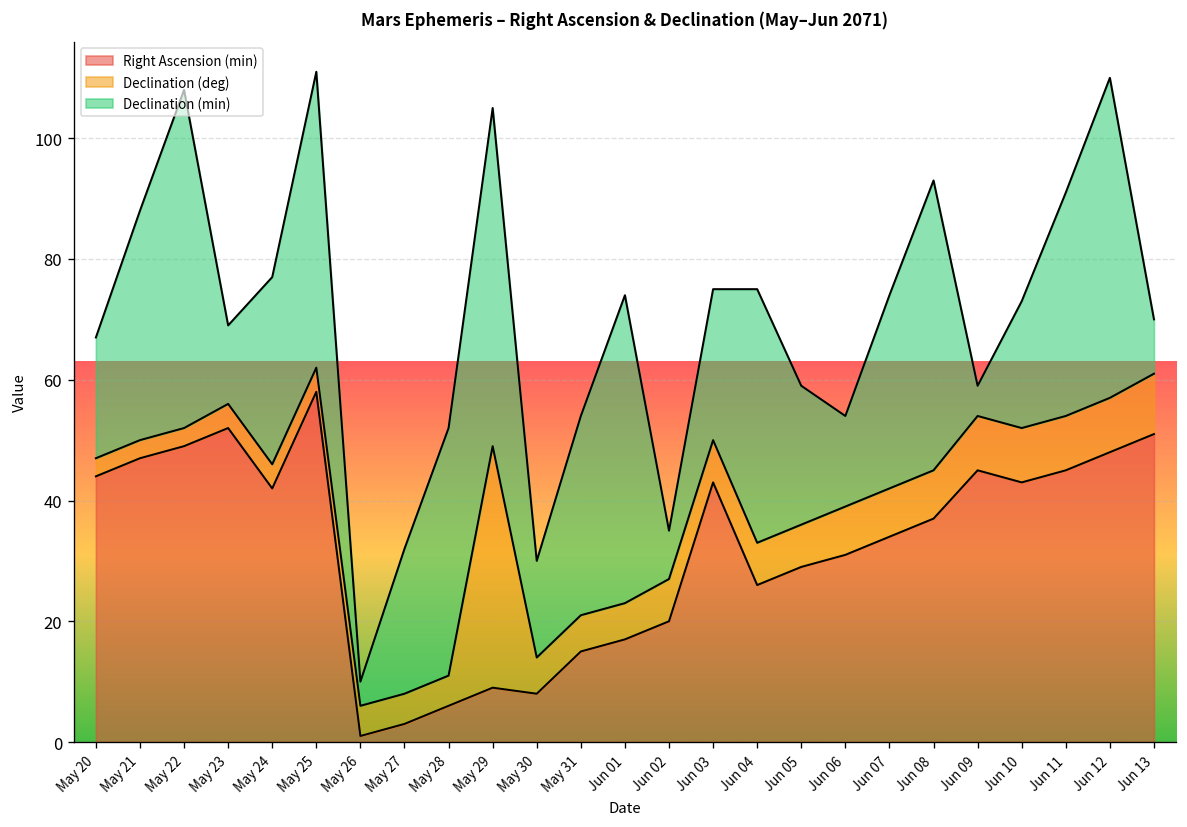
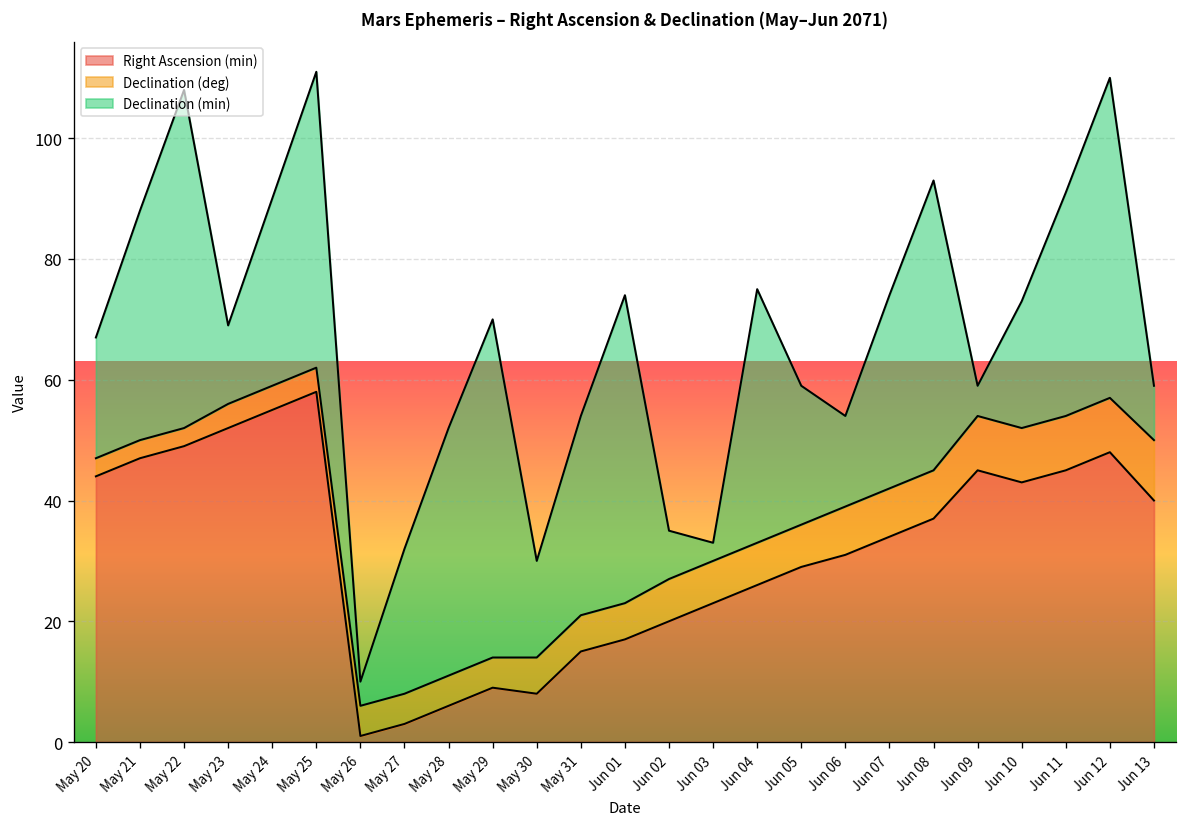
Right Ascension (min), May 24: 42 -> 55
Declination (deg), May 29: 40 -> 5
Right Ascension (min), Jun 03: 43 -> 23
Declination (min), Jun 03: 25 -> 3
Right Ascension (min), Jun 13: 51 -> 40
